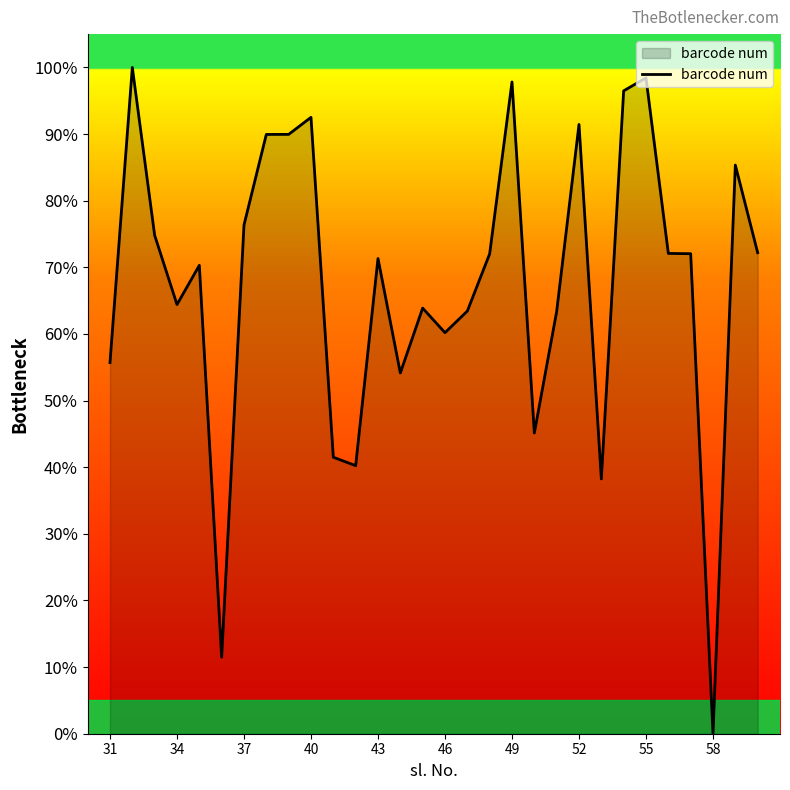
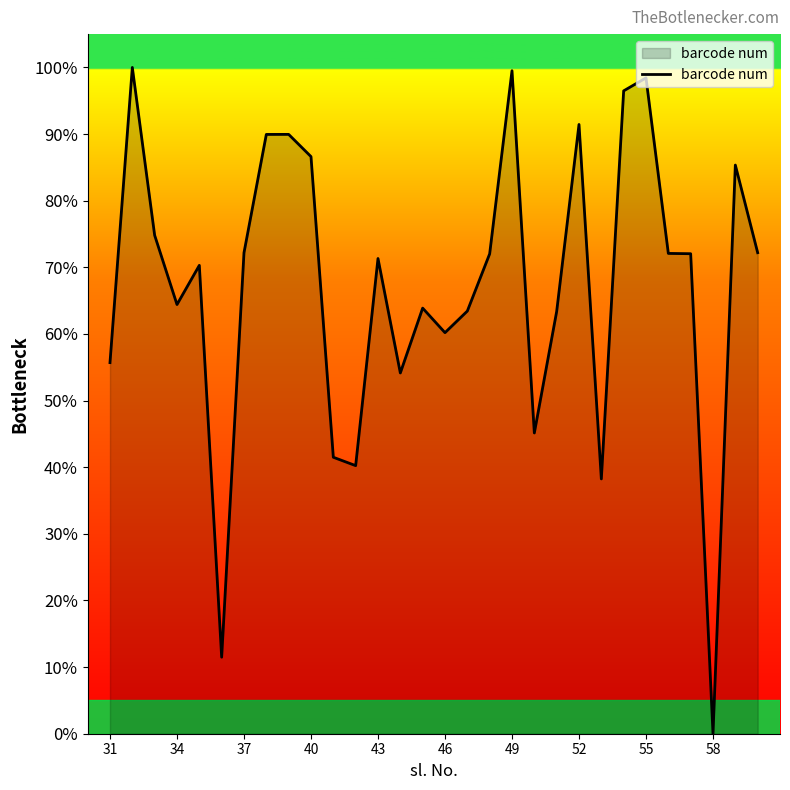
37: 76% -> 72%
40: 93% -> 87%
49: 98% -> 100%
